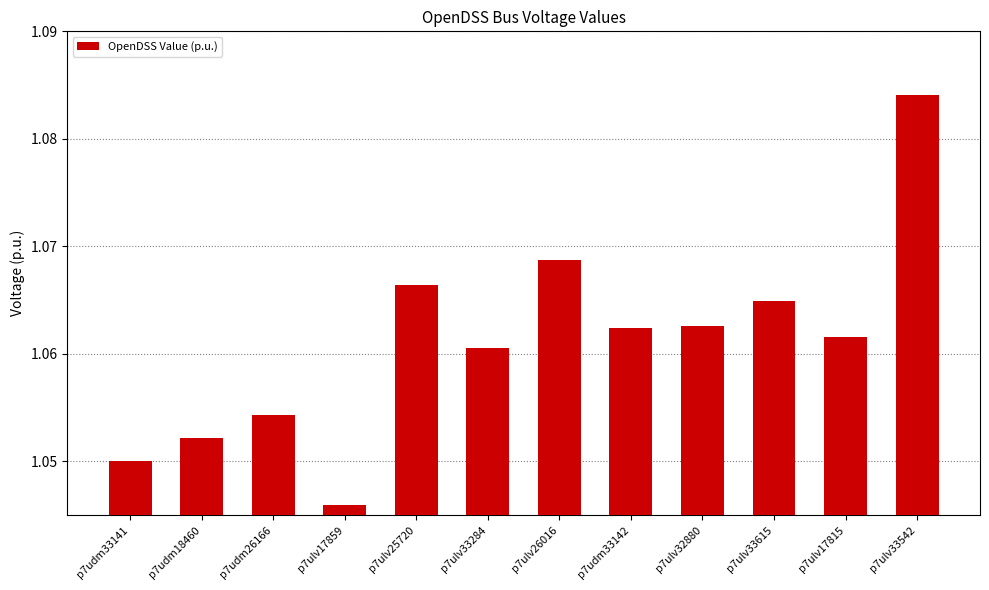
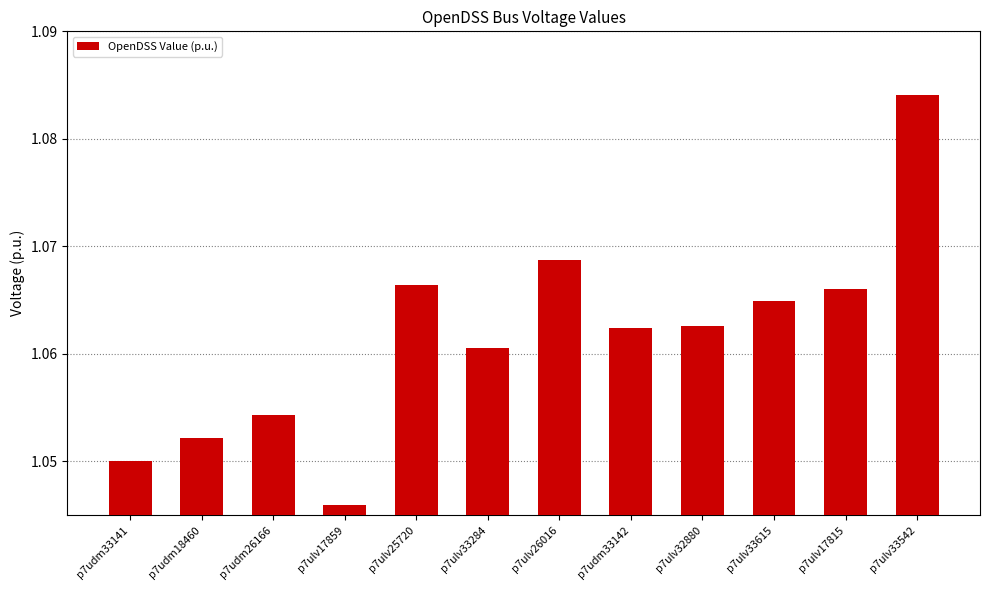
p7ulv17815: 1.0616 -> 1.0660
